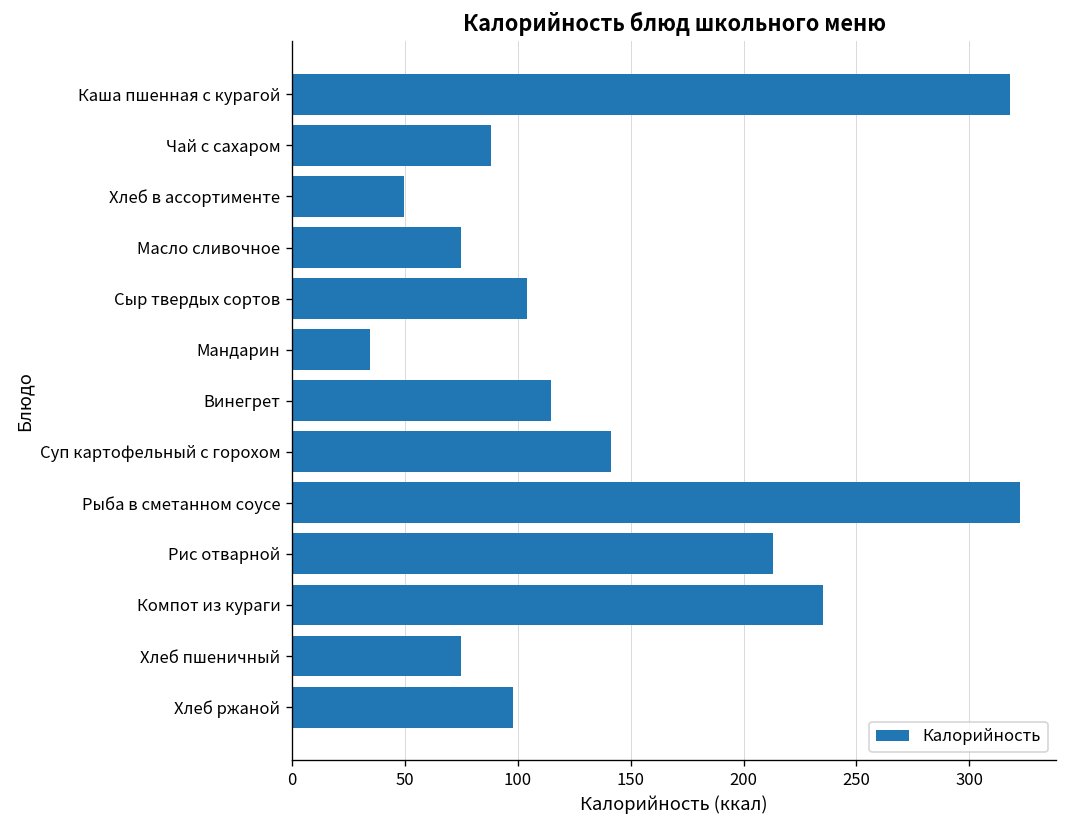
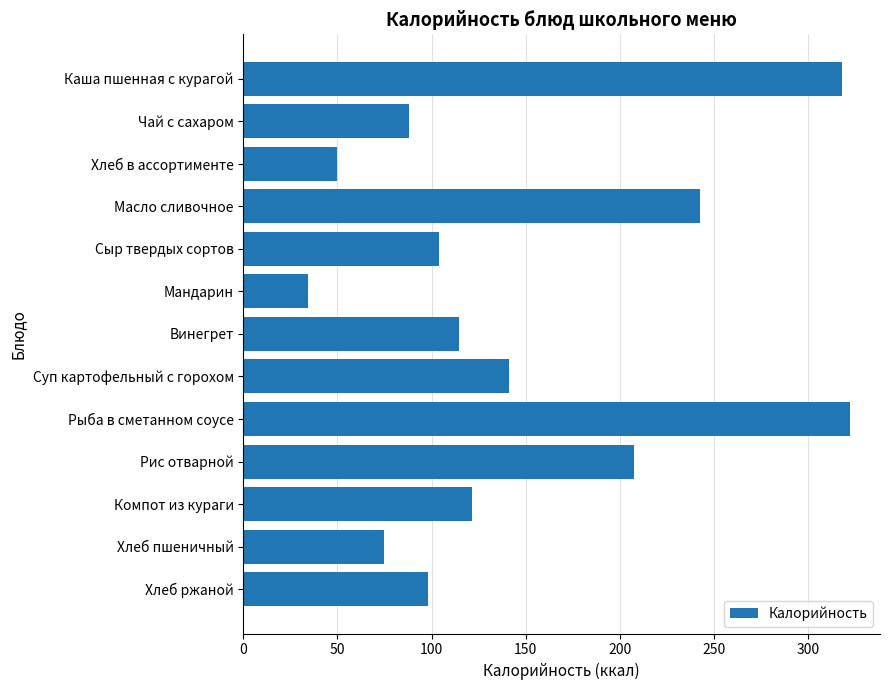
Масло сливочное: 75 -> 243
Рис отварной: 213 -> 208
Компот из кураги: 235 -> 121
